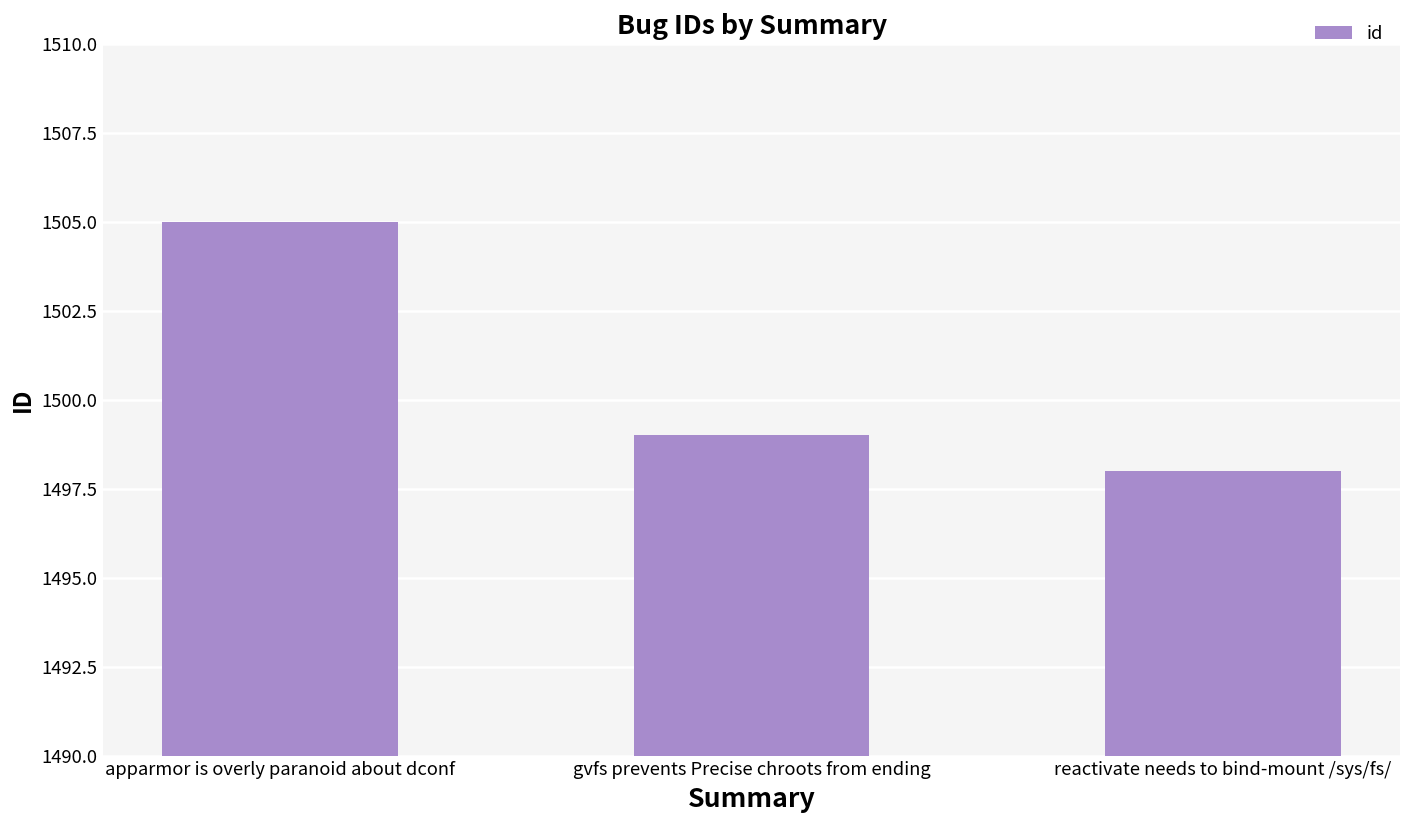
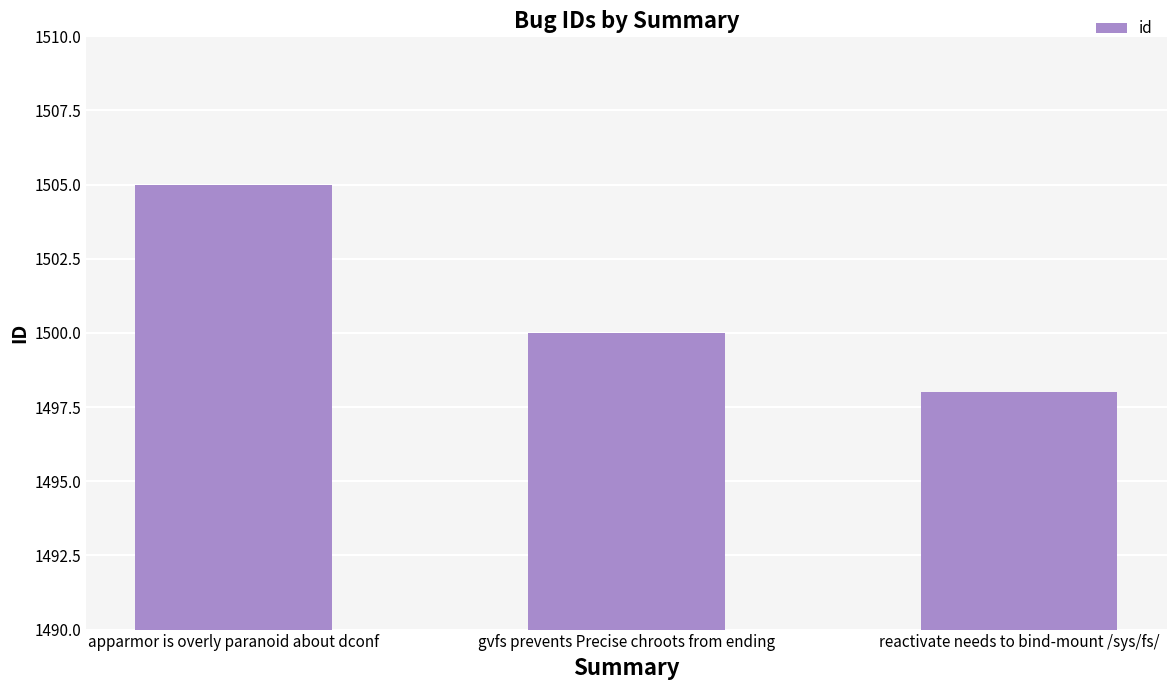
gvfs prevents Precise chroots from ending: 1499 -> 1500
